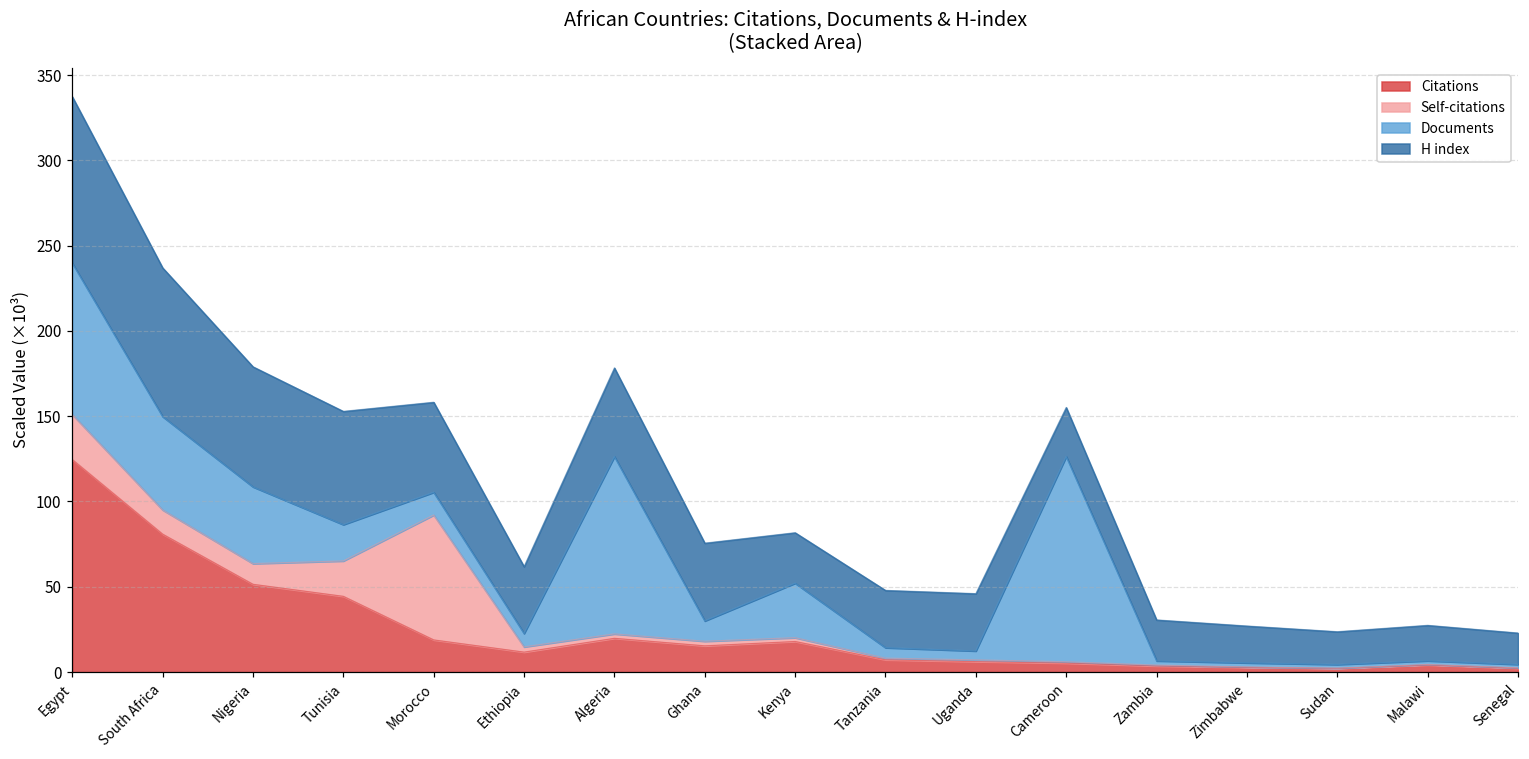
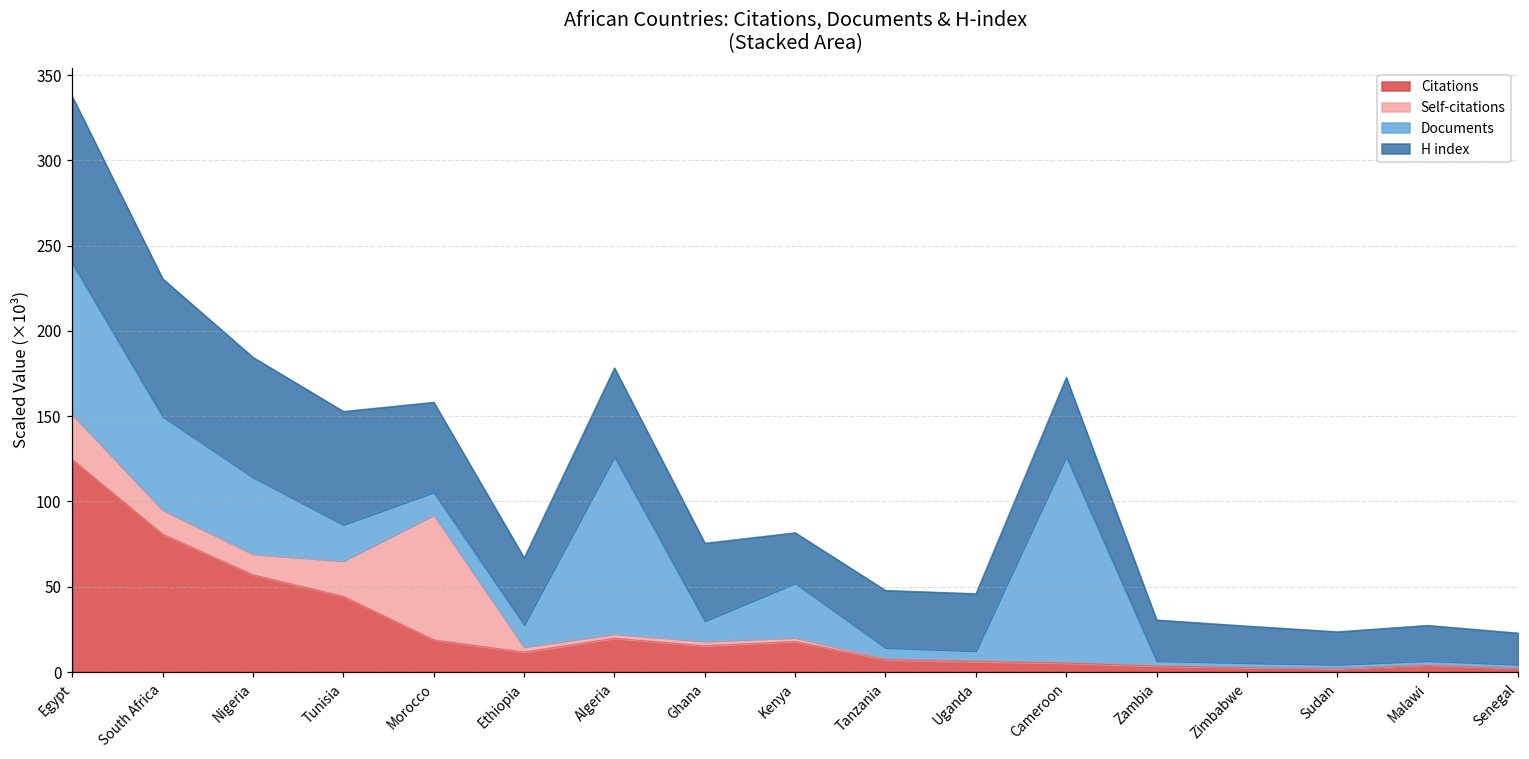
H index, South Africa: 87 -> 81
Citations, Nigeria: 51 -> 57
Documents, Ethiopia: 8 -> 13
H index, Cameroon: 29 -> 46
